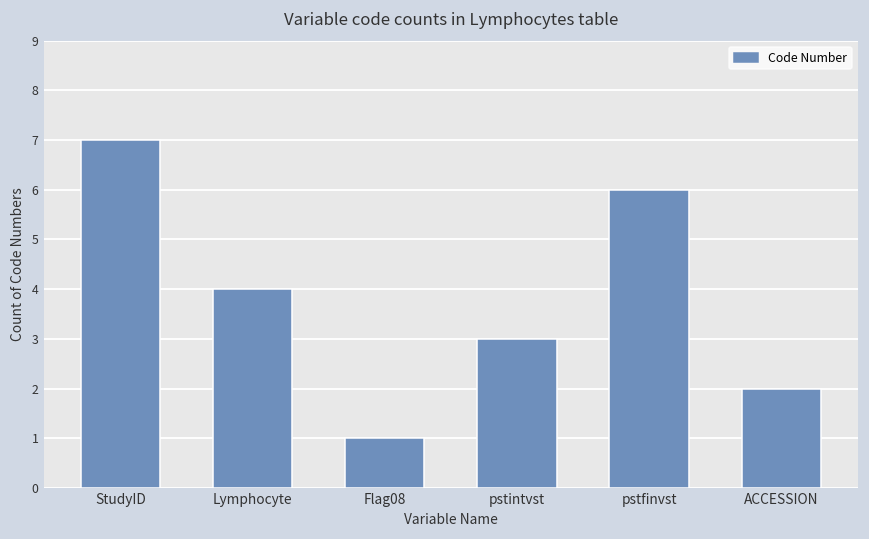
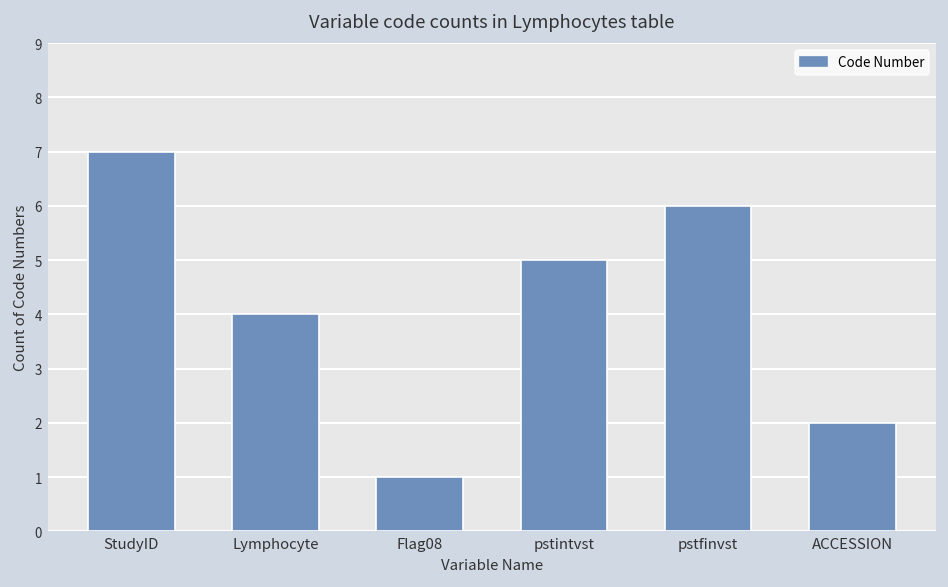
pstintvst: 3 -> 5
